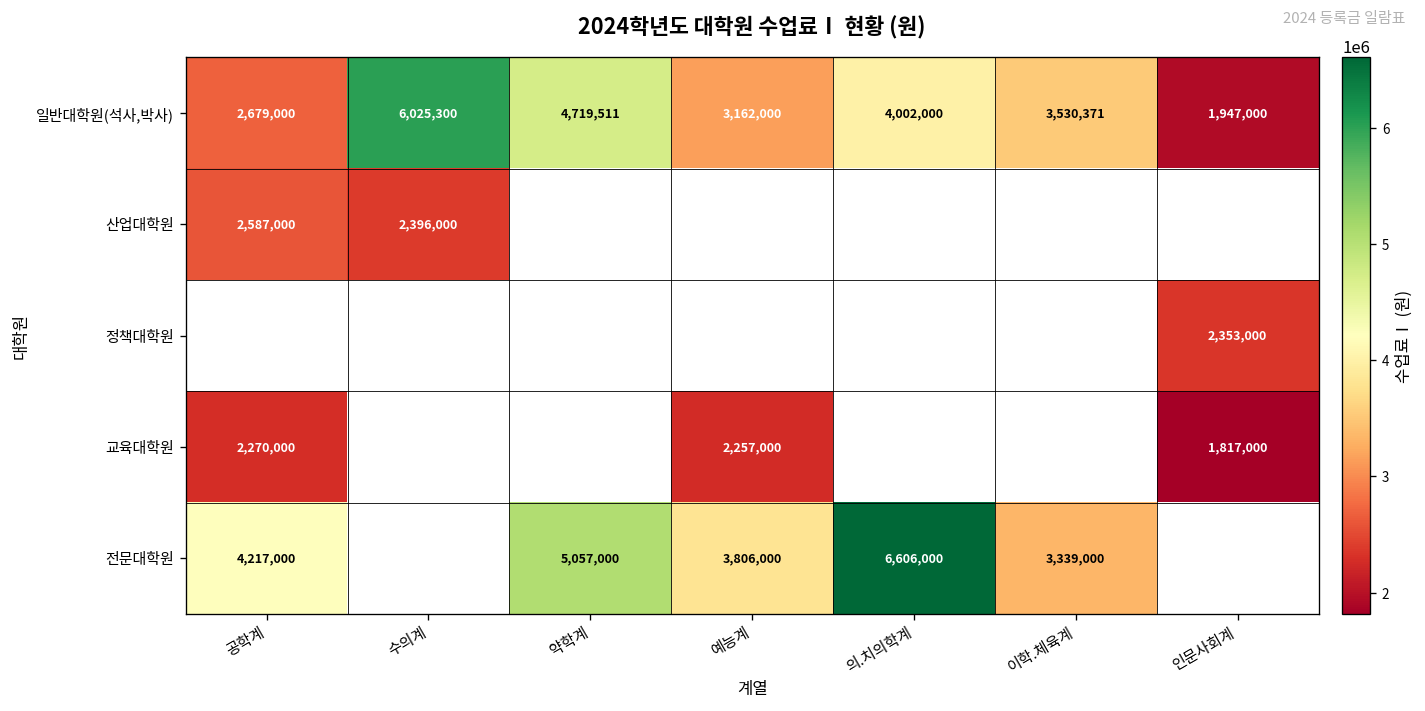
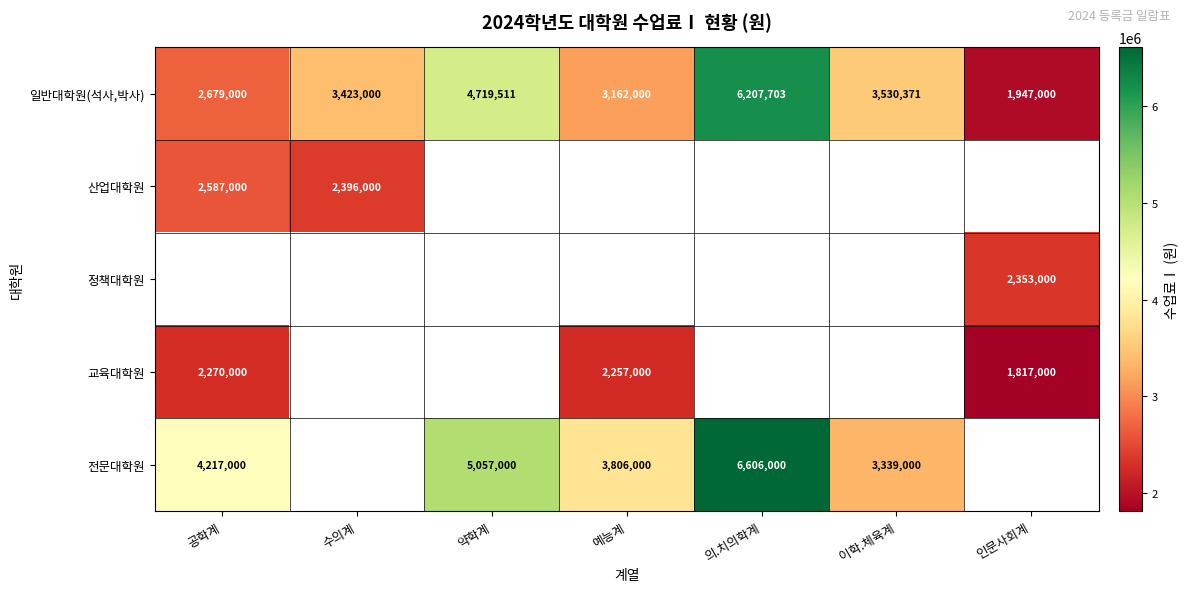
일반대학원(석사,박사), 수의계: 6,025,300 -> 3,423,000
일반대학원(석사,박사), 의.치의학계: 4,002,000 -> 6,207,703
